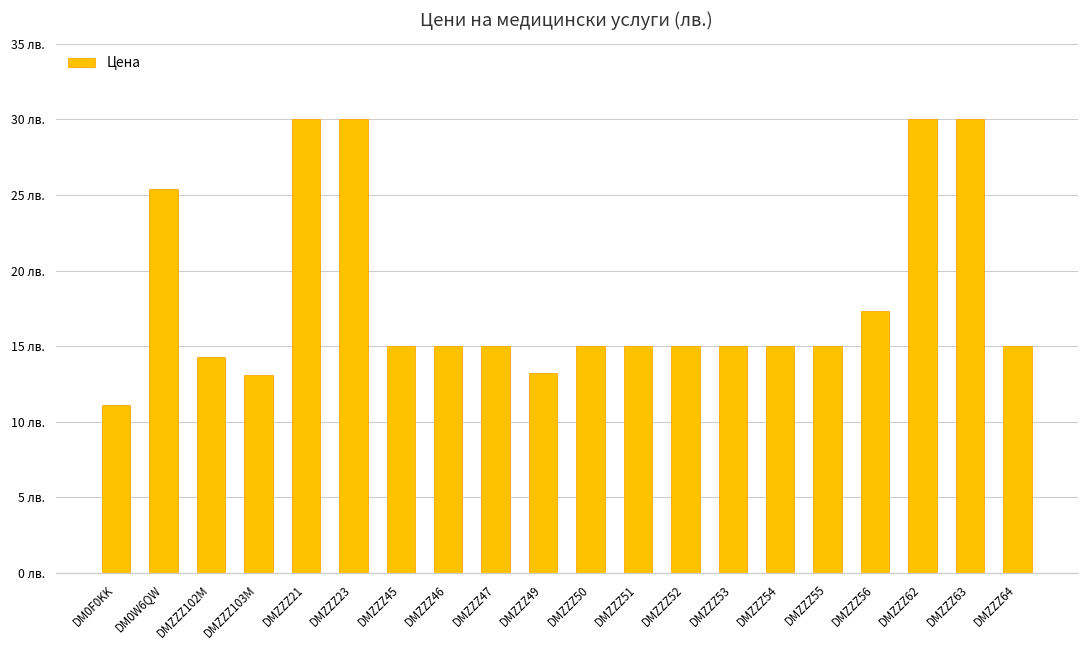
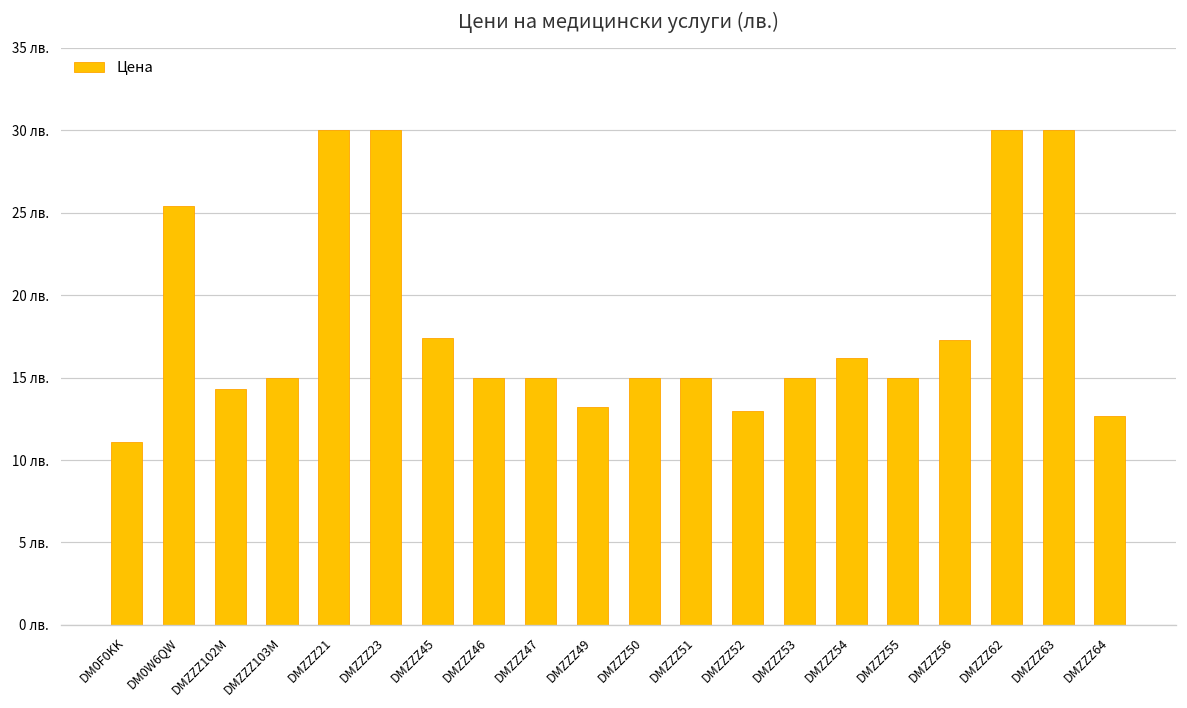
DMZZZ103M: 13.1 лв. -> 15.0 лв.
DMZZZ45: 15.0 лв. -> 17.4 лв.
DMZZZ52: 15 лв. -> 13 лв.
DMZZZ54: 15.0 лв. -> 16.2 лв.
DMZZZ64: 15.0 лв. -> 12.7 лв.
